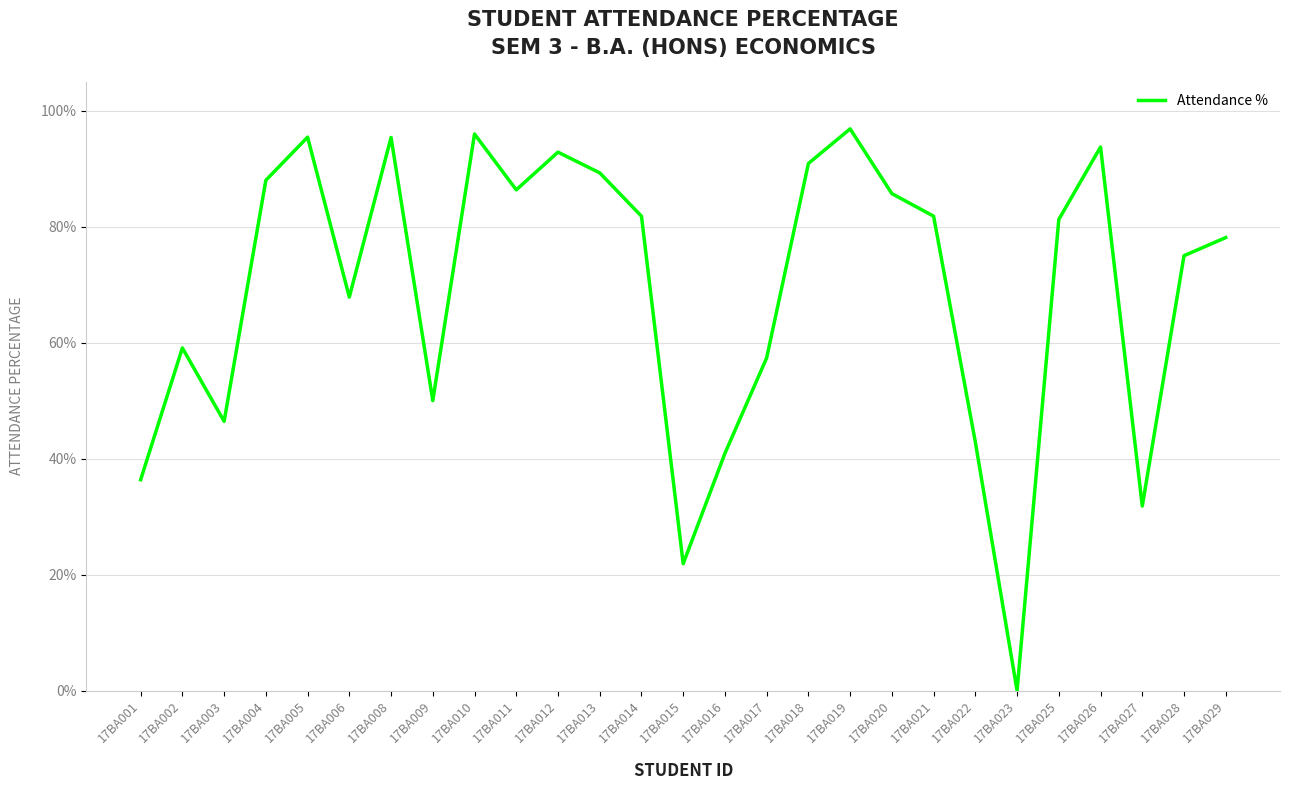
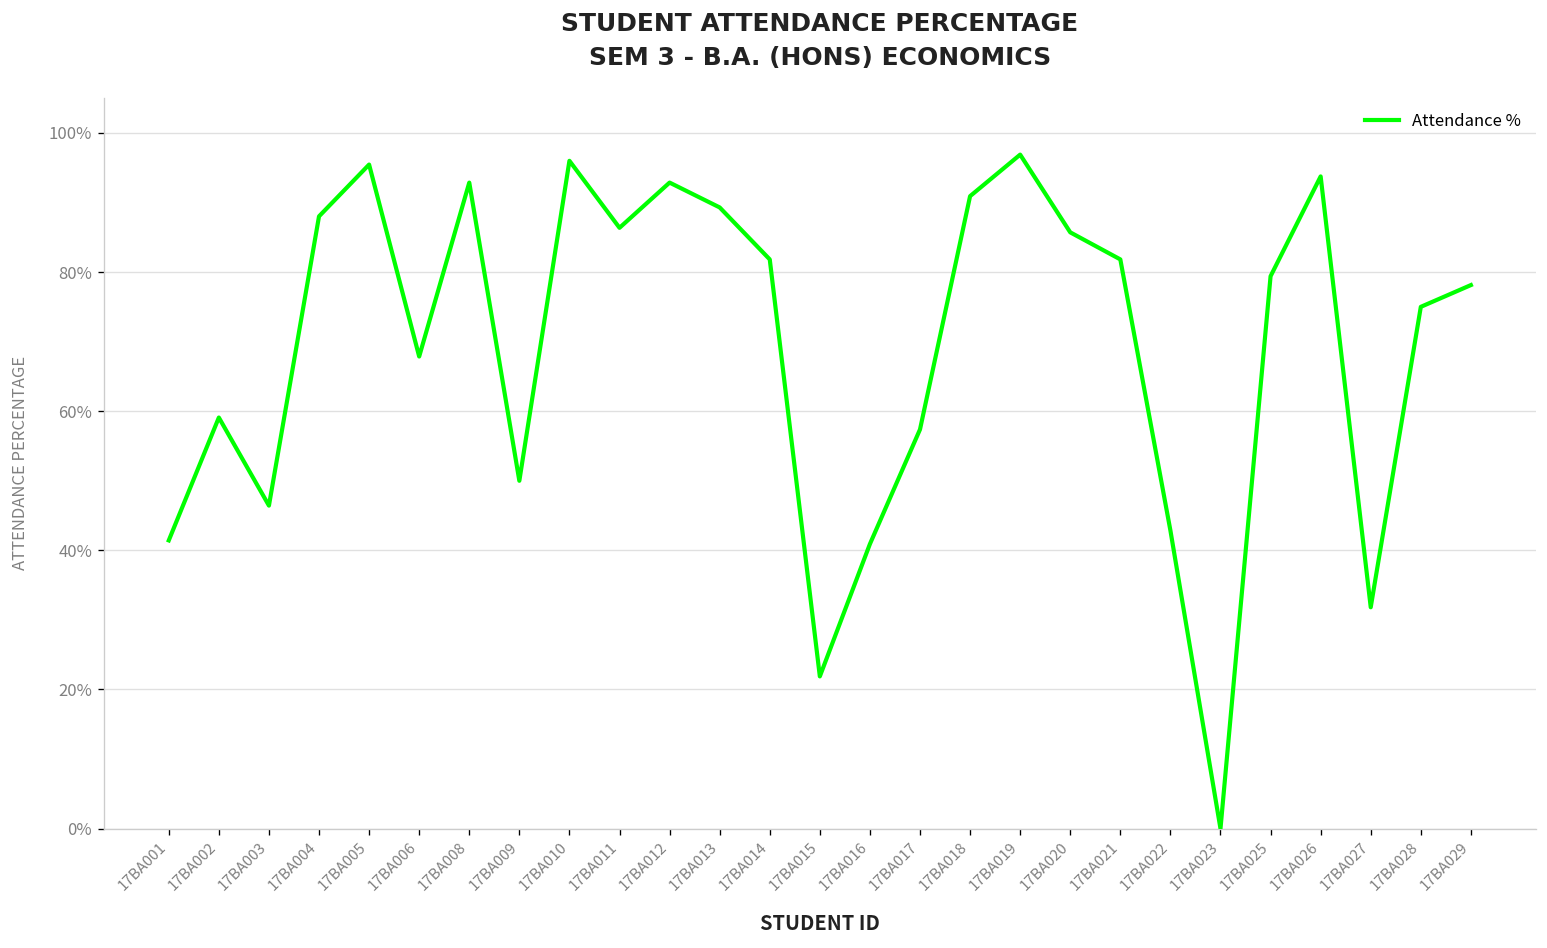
17BA001: 36% -> 41%
17BA008: 95% -> 93%
17BA025: 81% -> 79%
